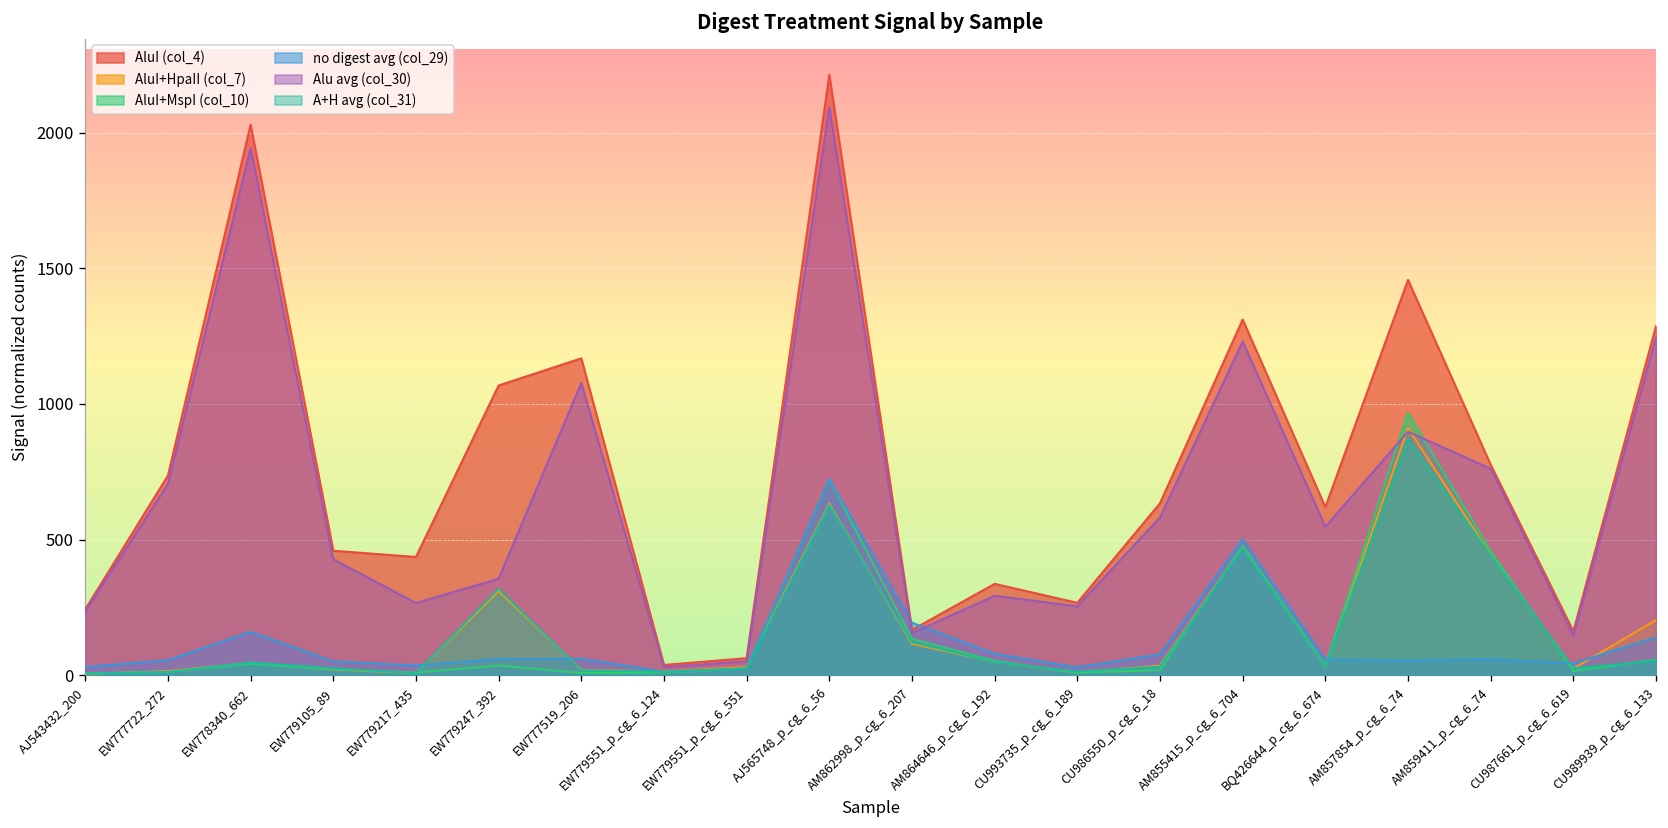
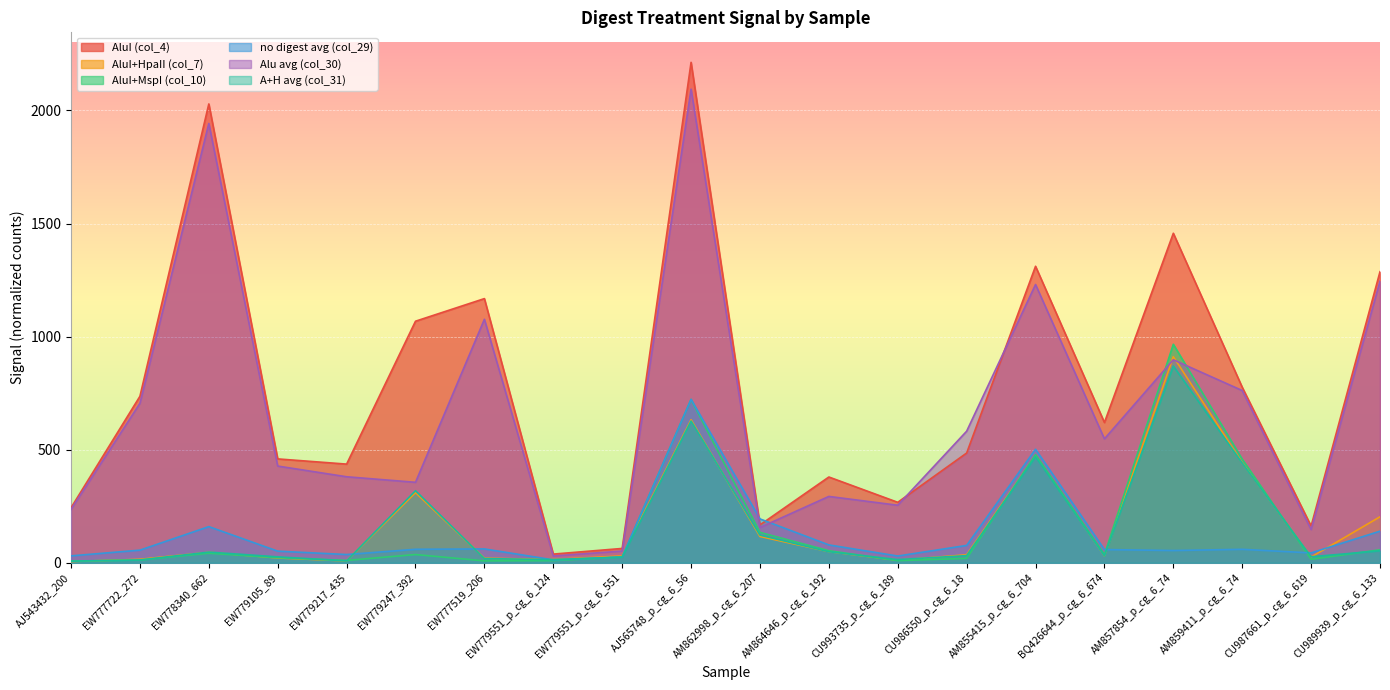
Alu avg (col_30), EW779217_435: 270 -> 380
AluI (col_4), AM864646_p_cg_6_192: 340 -> 380
AluI (col_4), CU986550_p_cg_6_18: 630 -> 490
